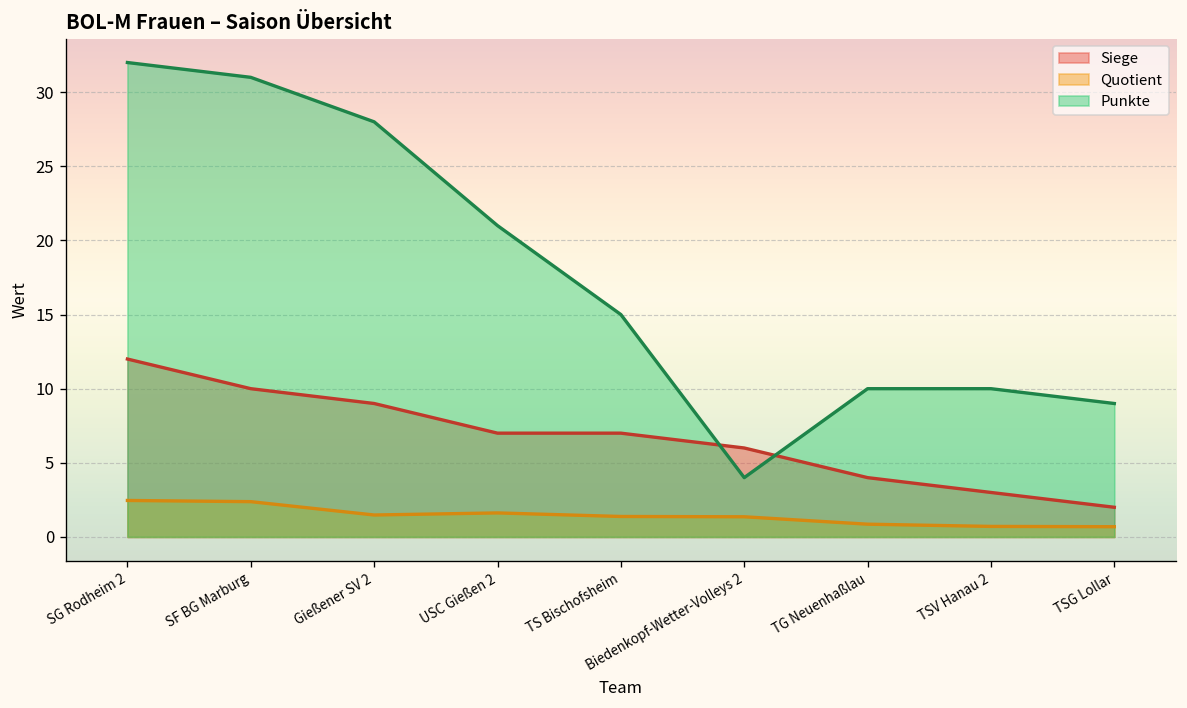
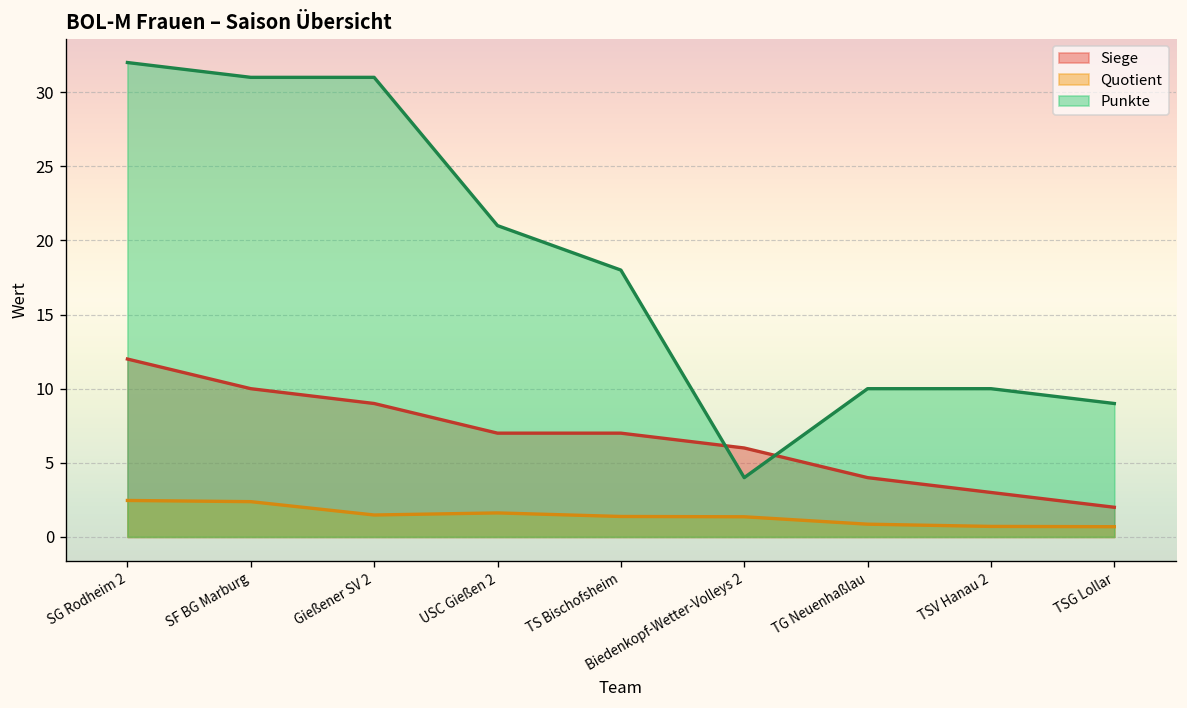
Punkte, Gießener SV 2: 28 -> 31
Punkte, TS Bischofsheim: 15 -> 18
